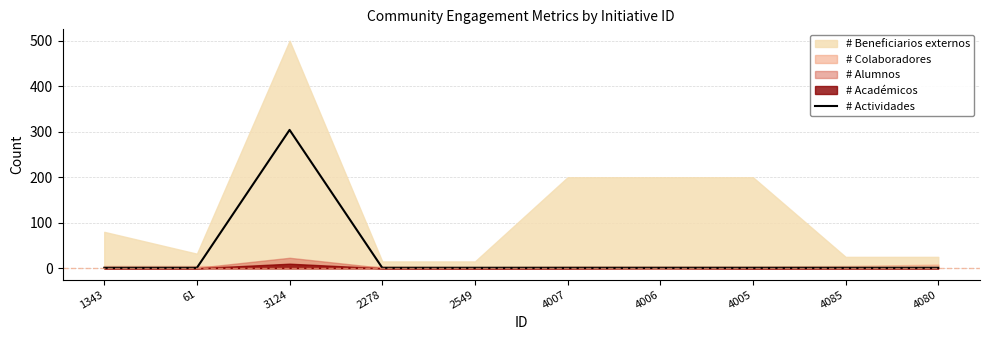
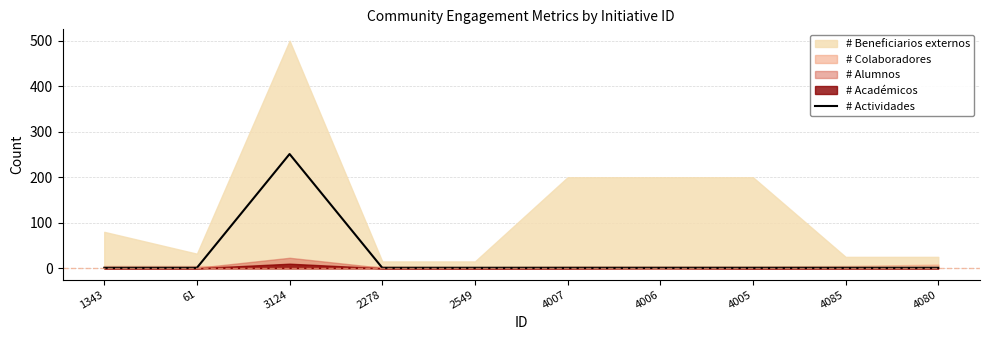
# Actividades, 3124: 300 -> 250
